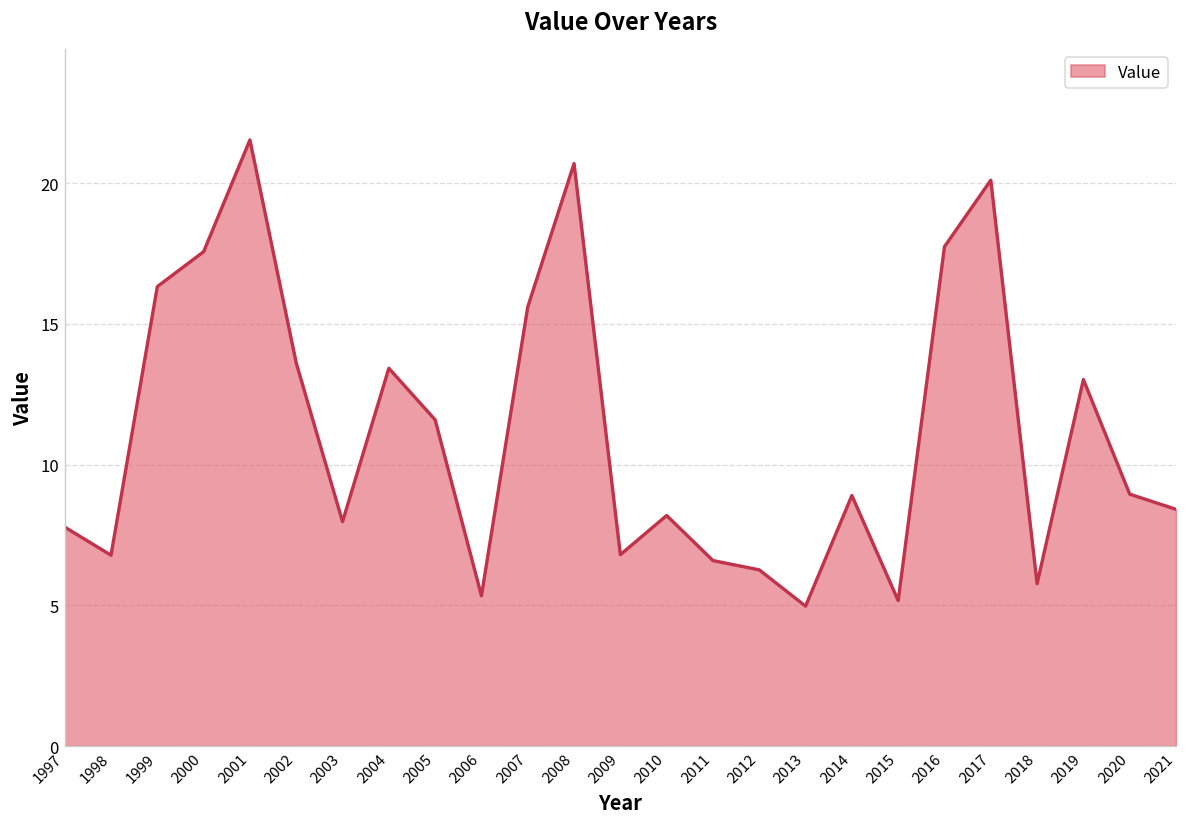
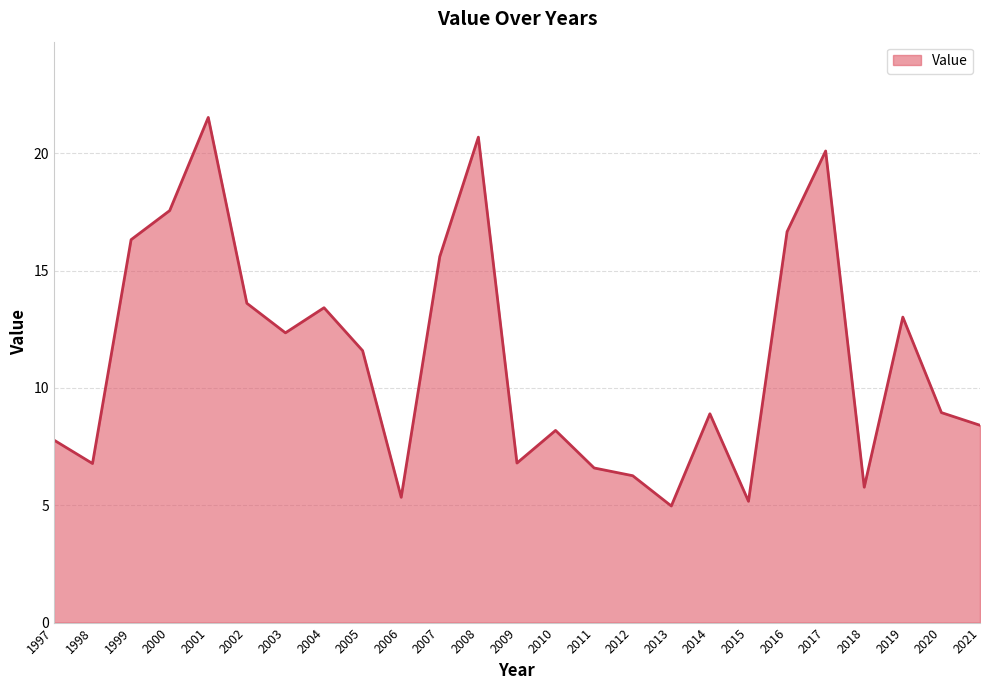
2003: 8.0 -> 12.4
2016: 17.7 -> 16.7
